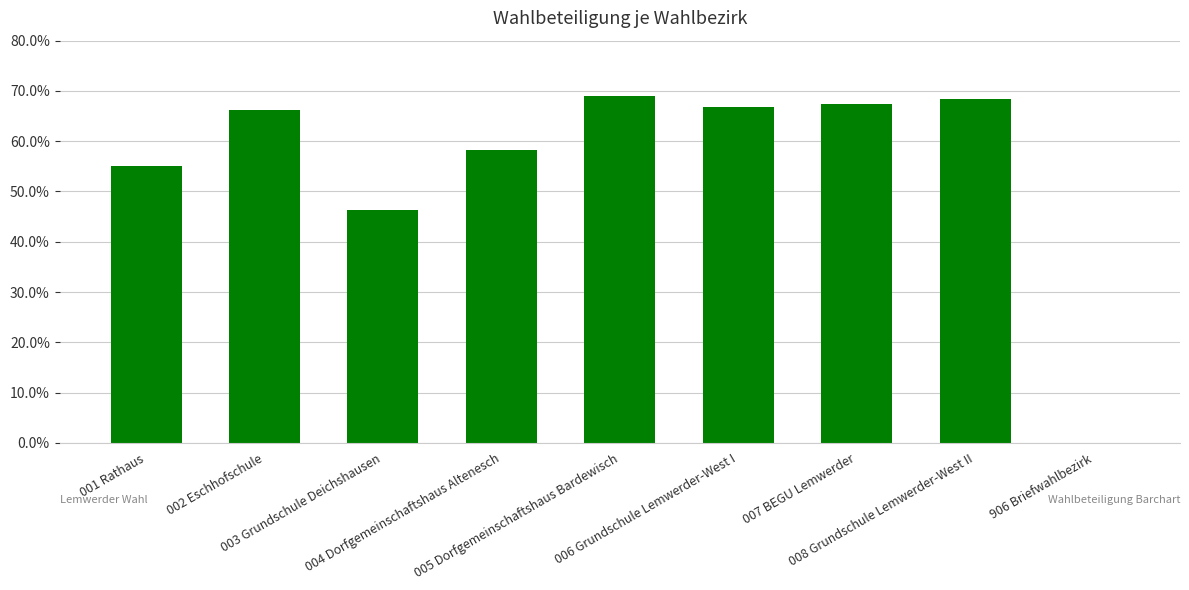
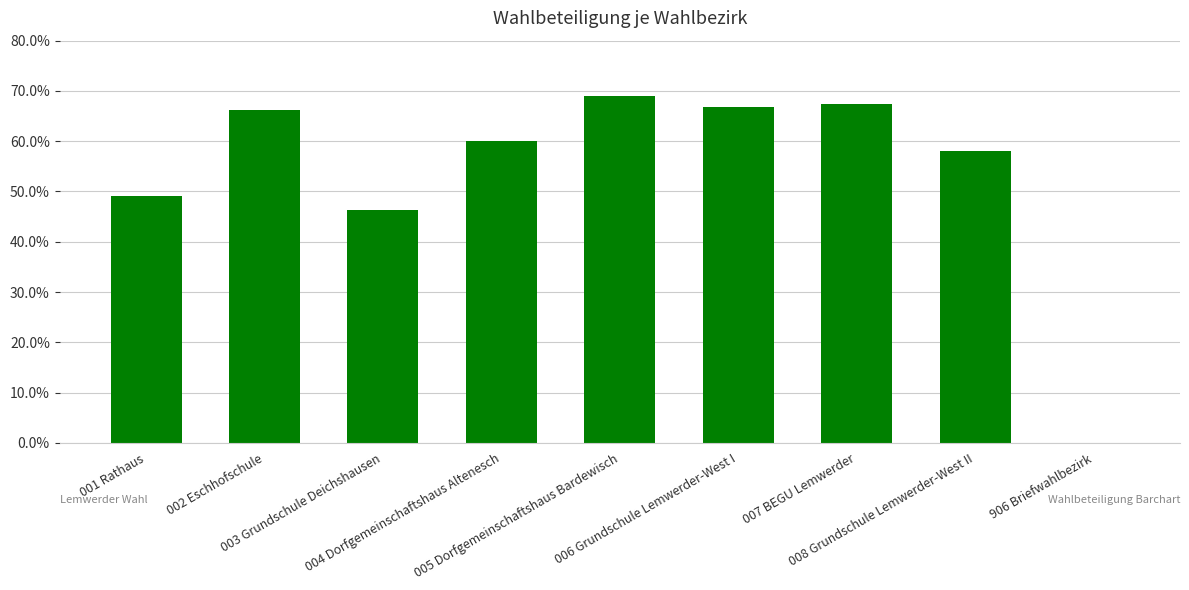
001 Rathaus: 55% -> 49%
004 Dorfgemeinschaftshaus Altenesch: 58% -> 60%
008 Grundschule Lemwerder-West II: 68% -> 58%
